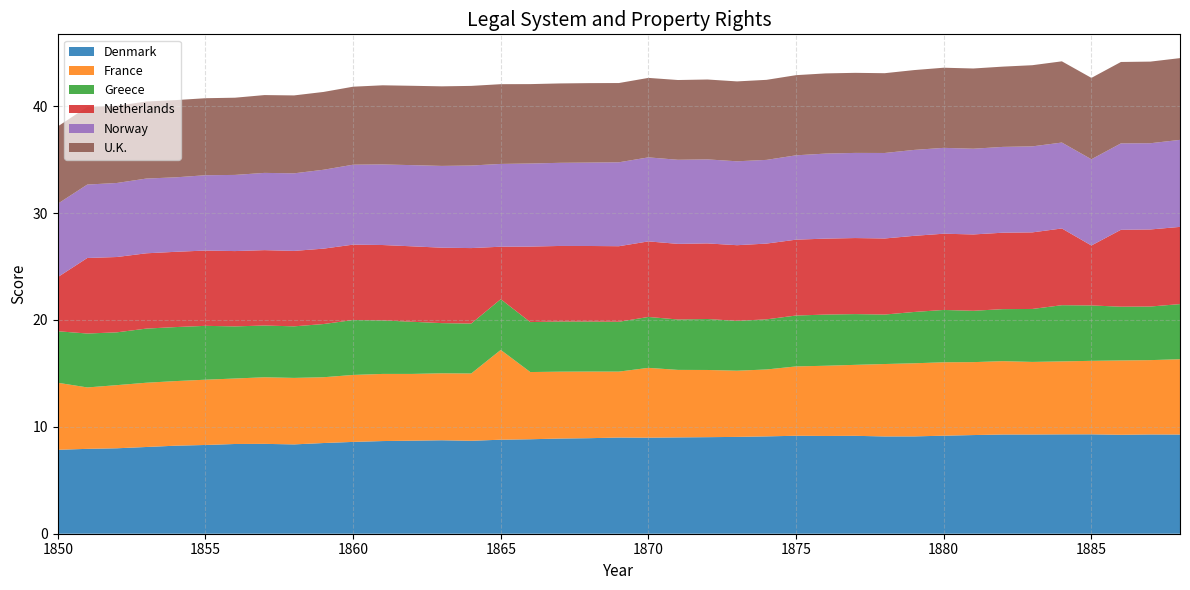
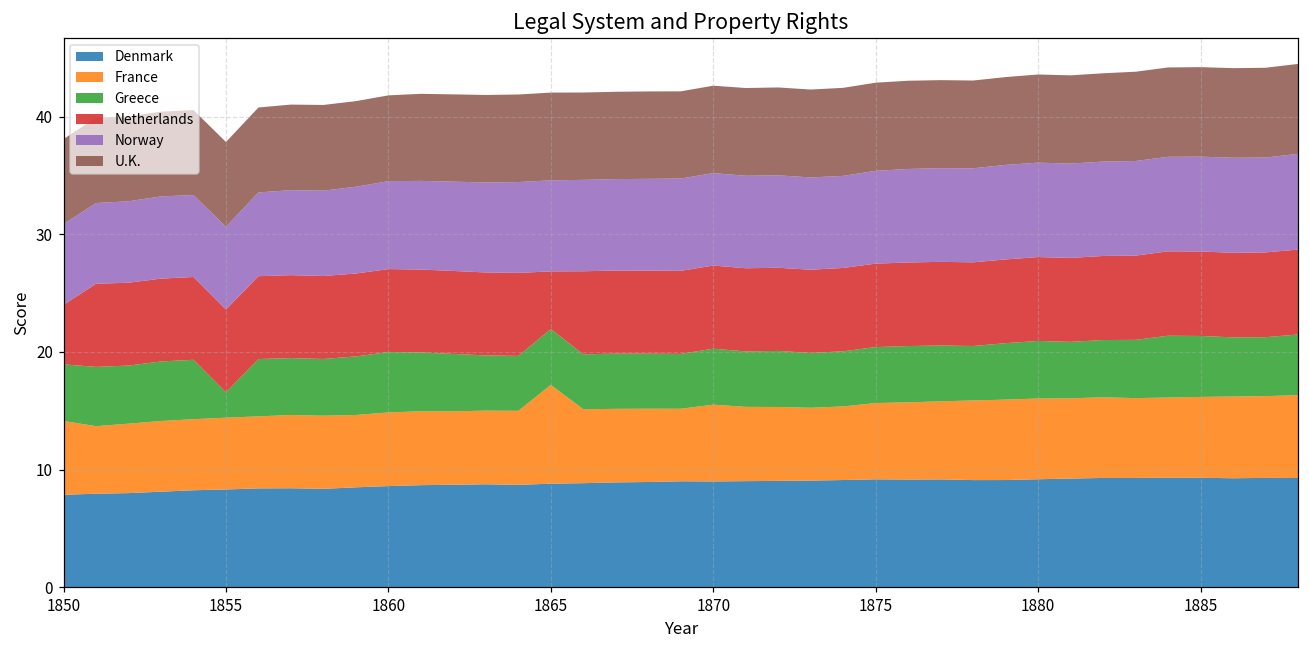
Greece, 1855: 5.0 -> 2.2
Netherlands, 1885: 5.6 -> 7.2
